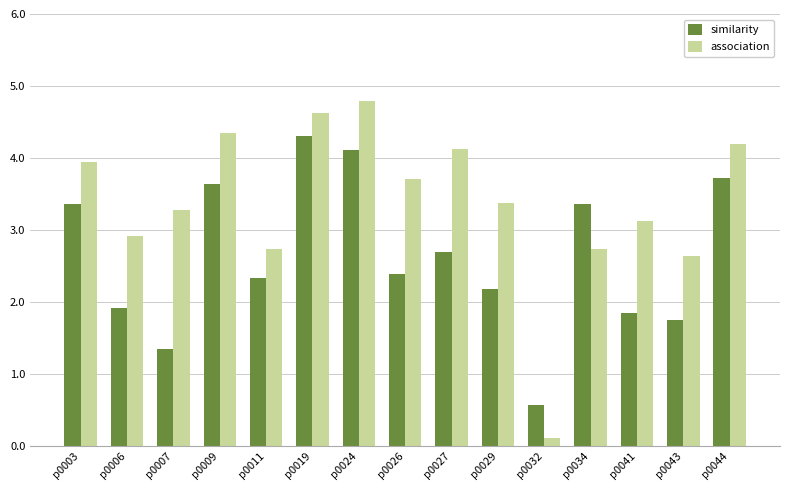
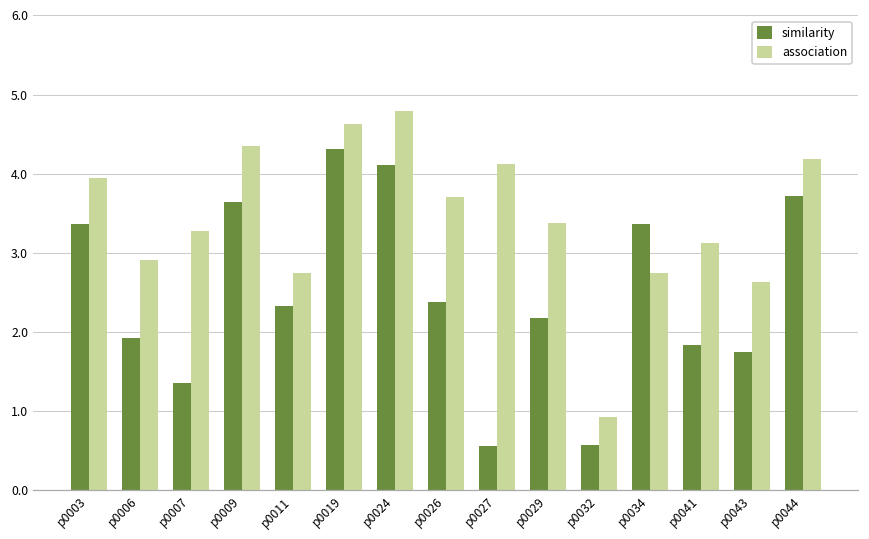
similarity, p0027: 2.7 -> 0.6
association, p0032: 0.1 -> 0.9
